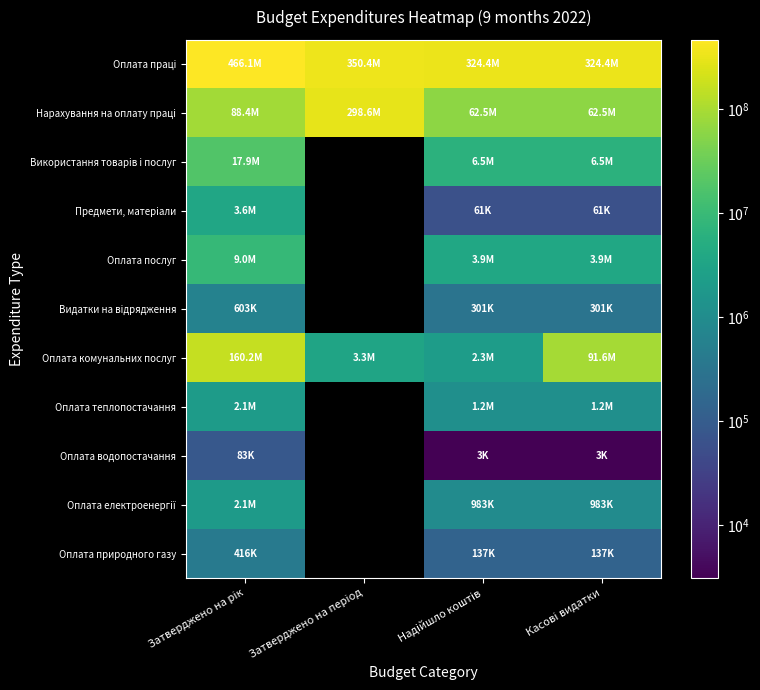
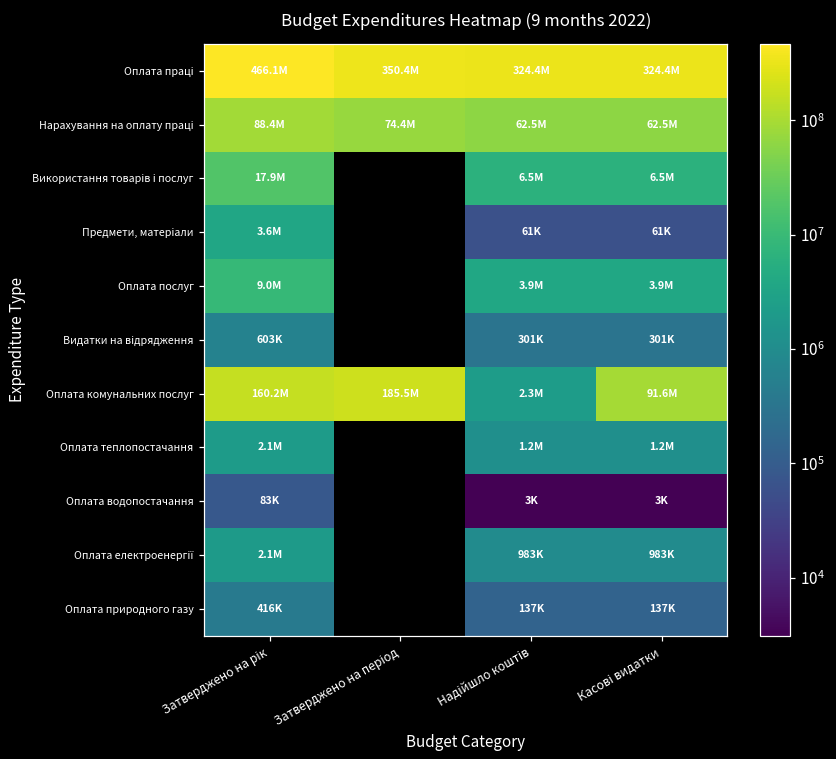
Нарахування на оплату праці, Затверджено на період: 298.6M -> 74.4M
Оплата комунальних послуг, Затверджено на період: 3.3M -> 185.5M
